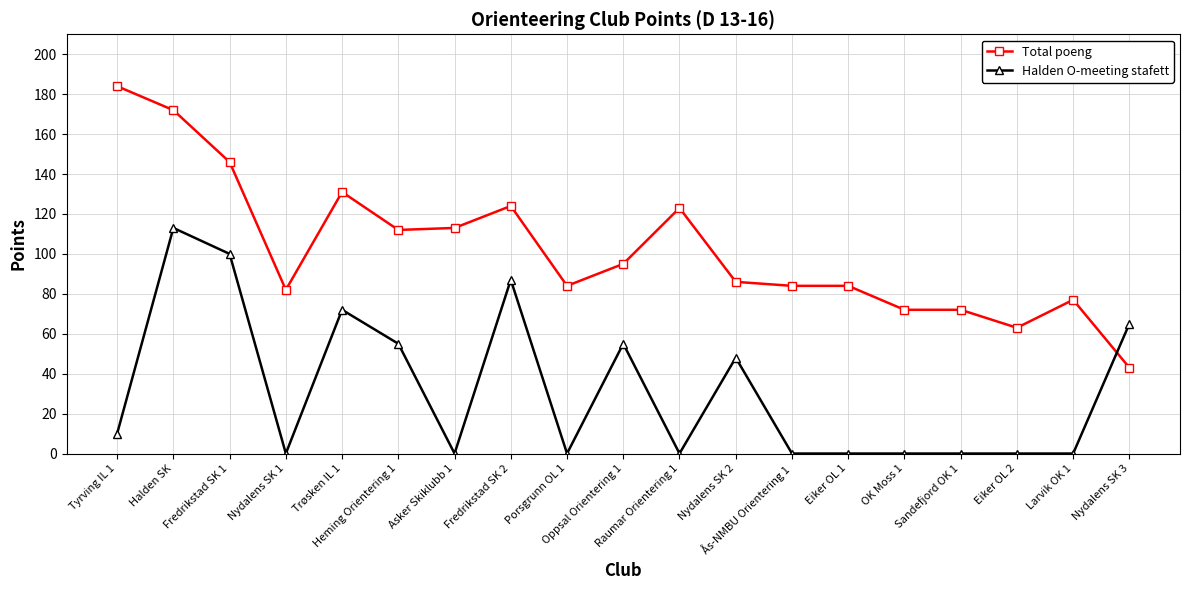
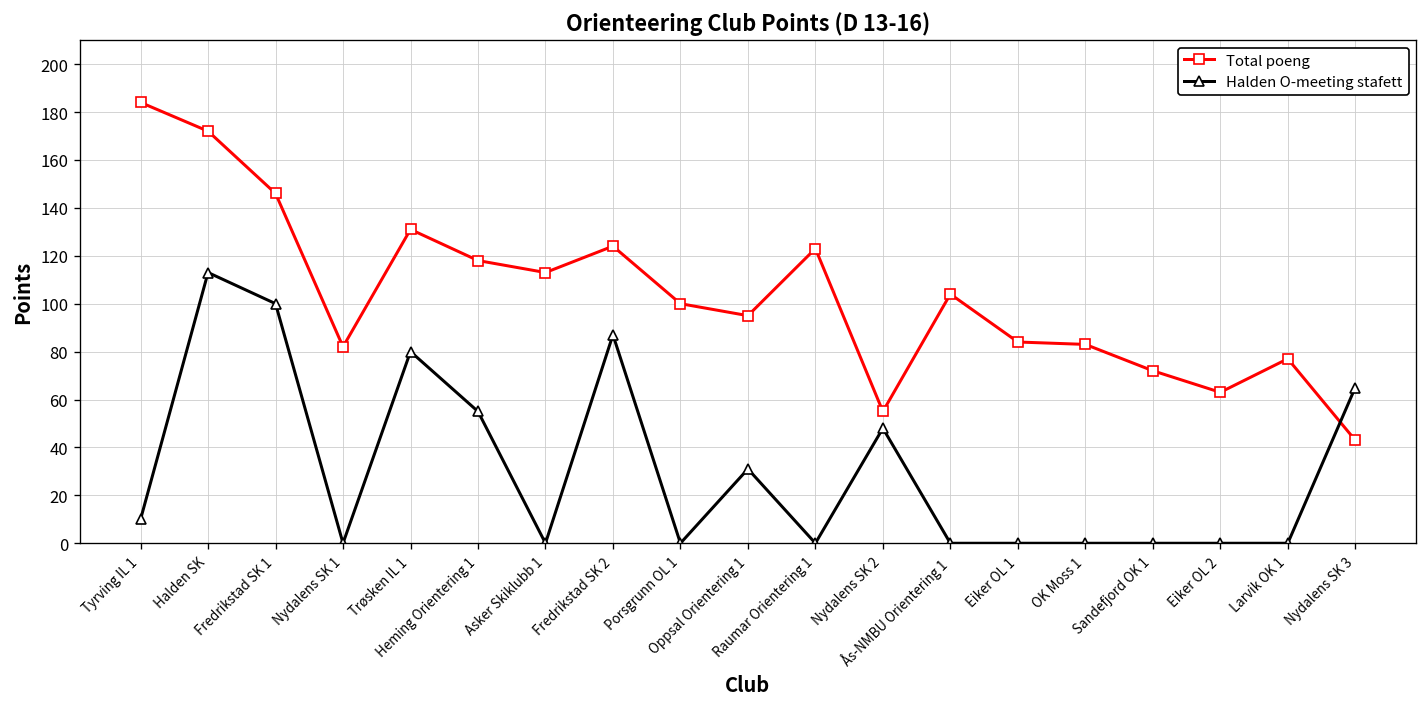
Halden O-meeting stafett, Trøsken IL 1: 72 -> 80
Total poeng, Heming Orientering 1: 112 -> 118
Total poeng, Porsgrunn OL 1: 84 -> 100
Halden O-meeting stafett, Oppsal Orientering 1: 55 -> 31
Total poeng, Nydalens SK 2: 86 -> 55
Total poeng, Ås-NMBU Orientering 1: 84 -> 104
Total poeng, OK Moss 1: 72 -> 83
